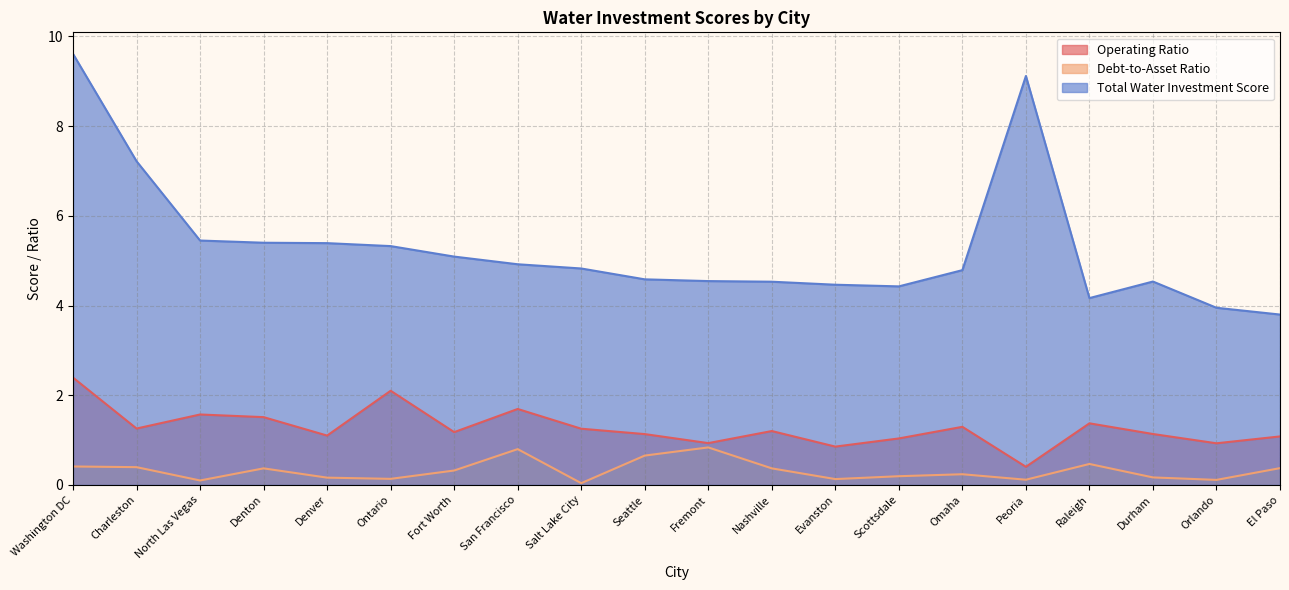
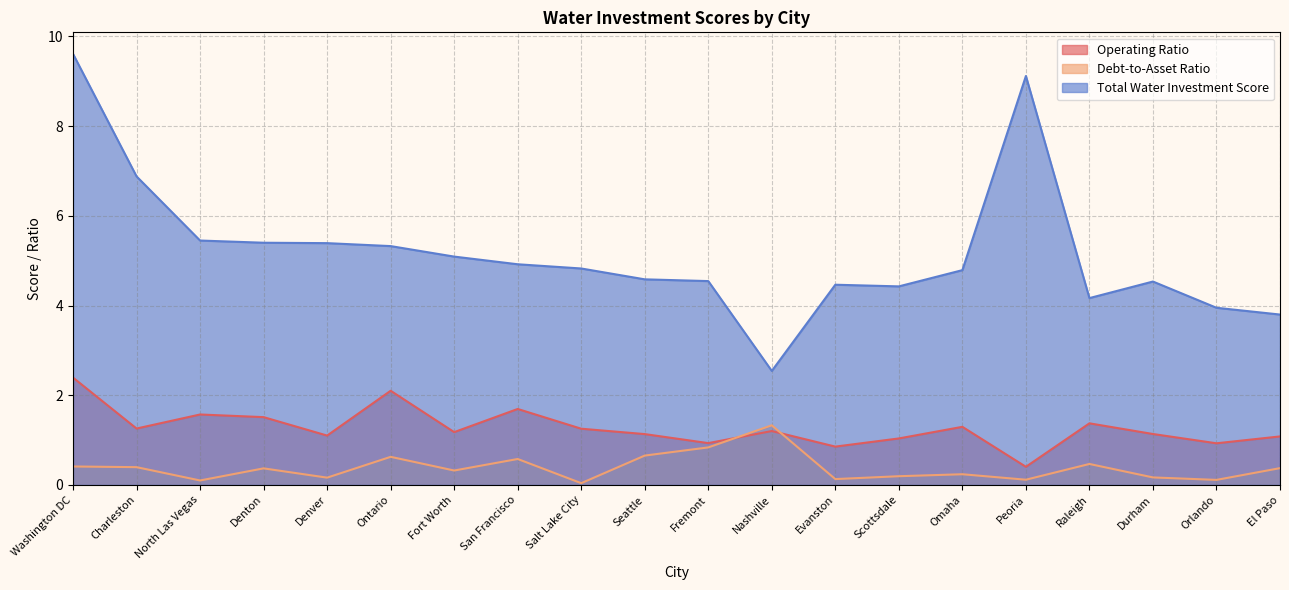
Total Water Investment Score, Charleston: 7.2 -> 6.9
Debt-to-Asset Ratio, Ontario: 0.1 -> 0.6
Debt-to-Asset Ratio, San Francisco: 0.8 -> 0.6
Debt-to-Asset Ratio, Nashville: 0.4 -> 1.3
Total Water Investment Score, Nashville: 4.5 -> 2.5
